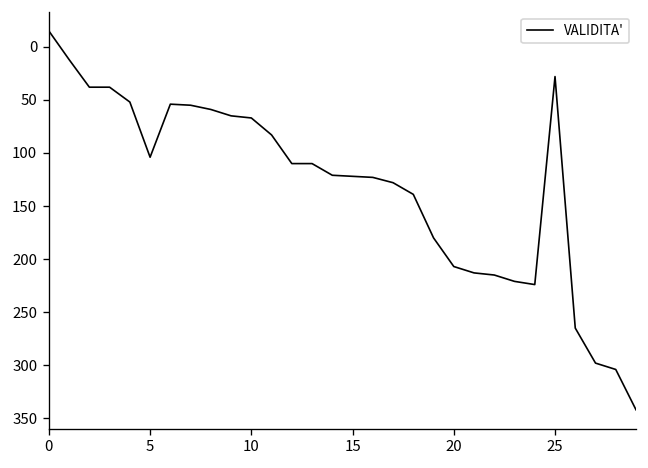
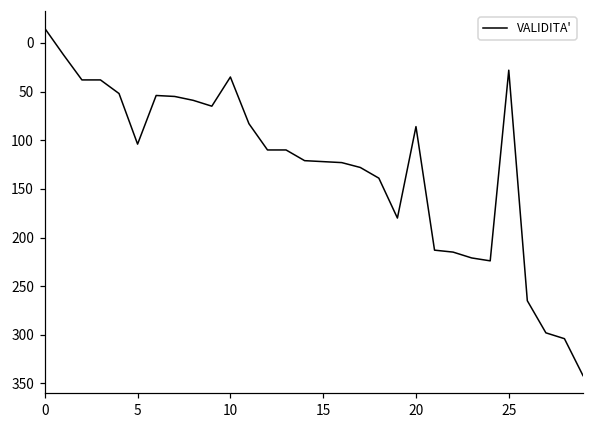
10: 70 -> 40
20: 210 -> 90
